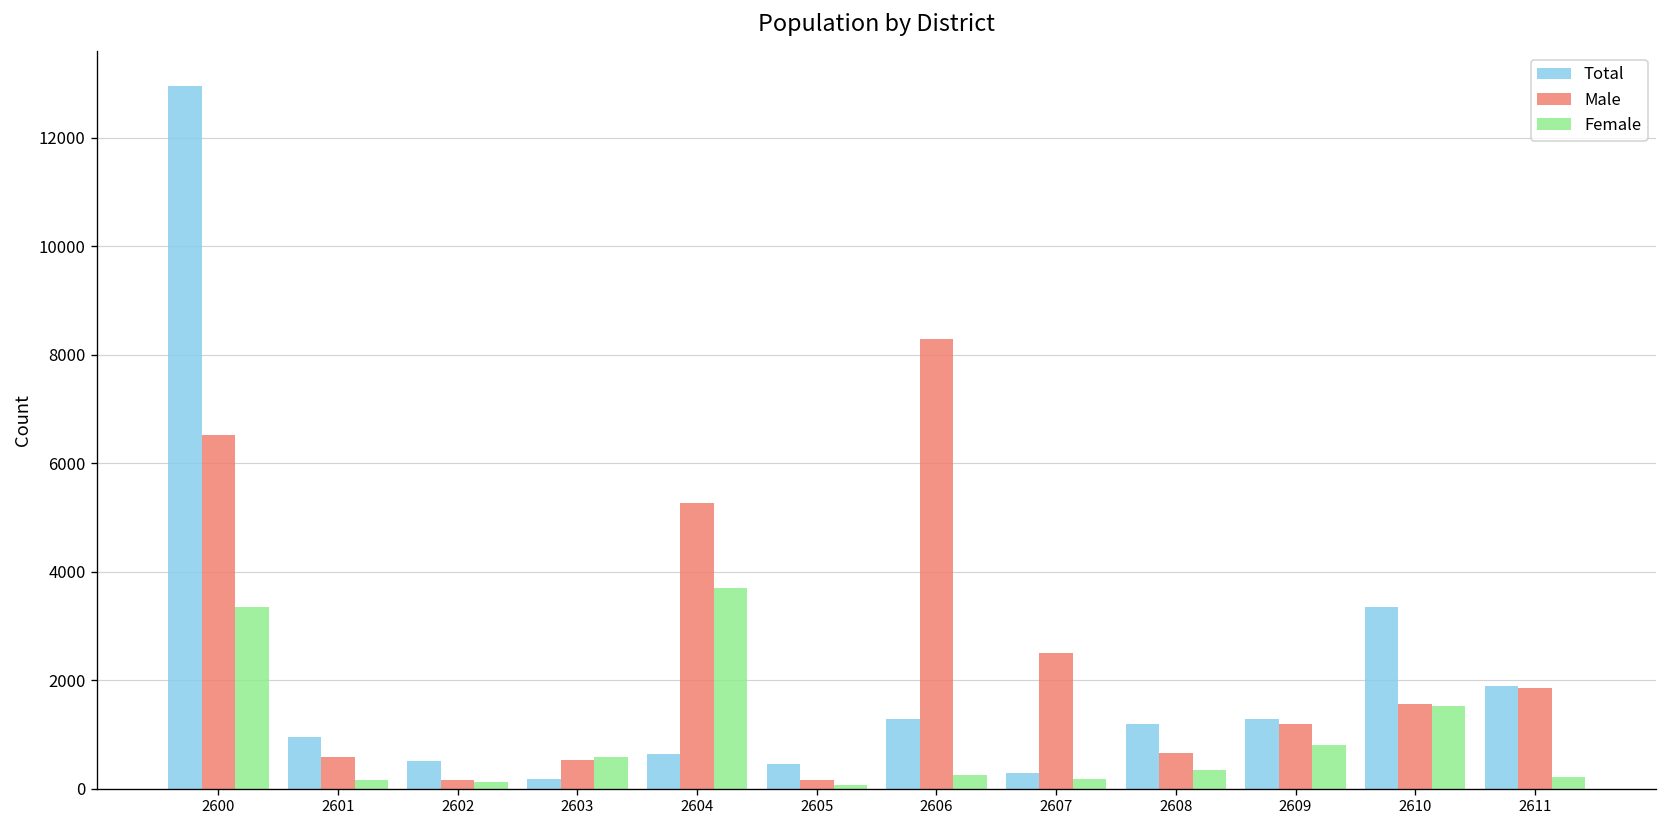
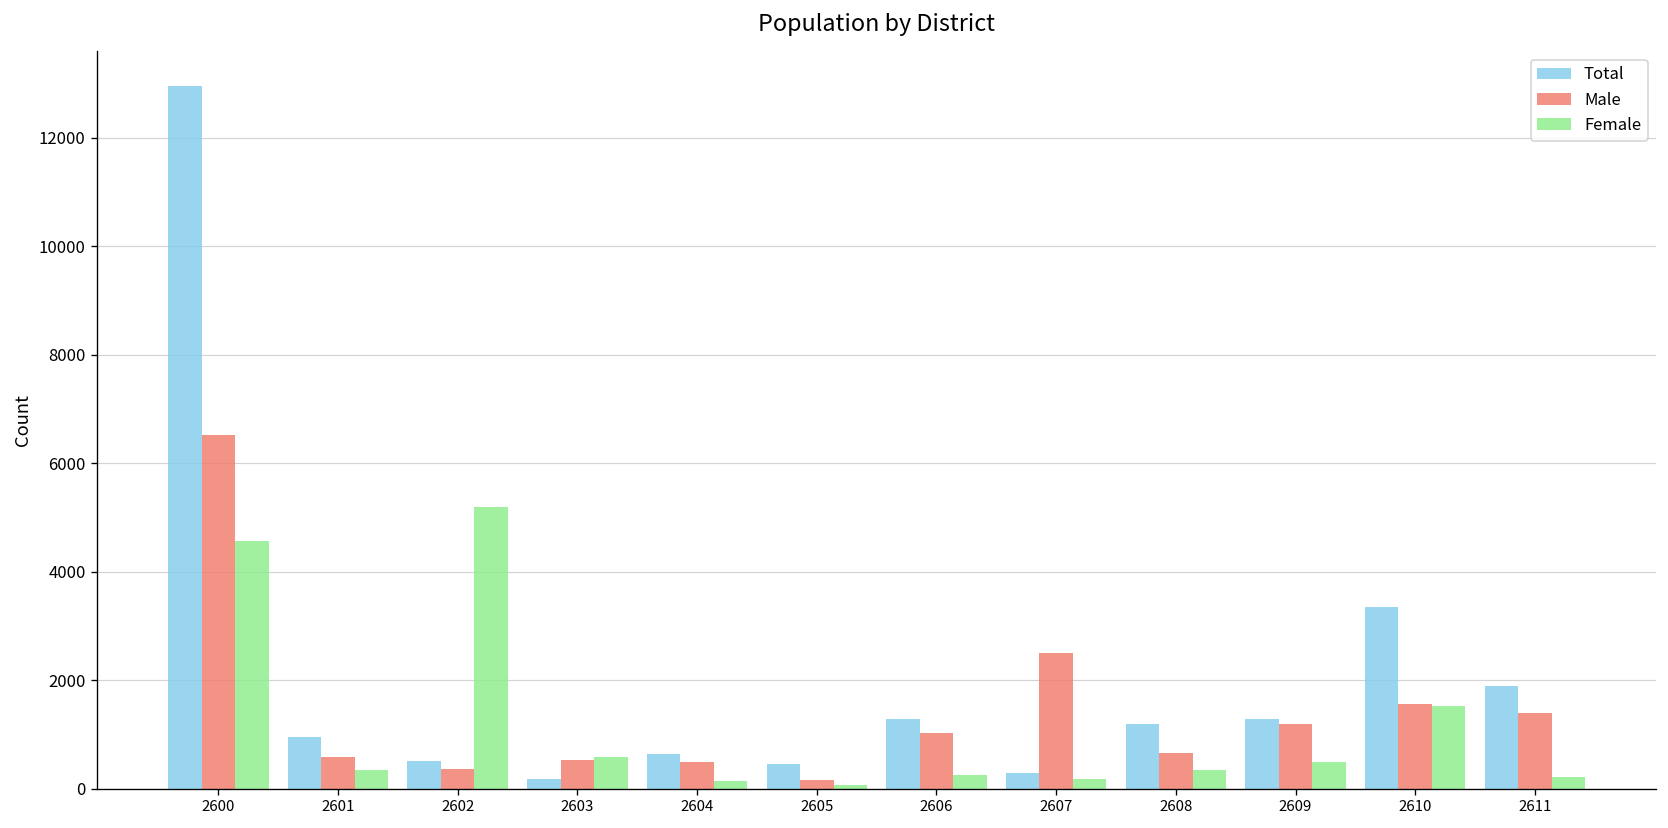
Female, 2600: 3300 -> 4600
Female, 2601: 200 -> 400
Male, 2602: 200 -> 400
Female, 2602: 100 -> 5200
Male, 2604: 5300 -> 500
Female, 2604: 3700 -> 200
Male, 2606: 8300 -> 1000
Female, 2609: 800 -> 500
Male, 2611: 1900 -> 1400
